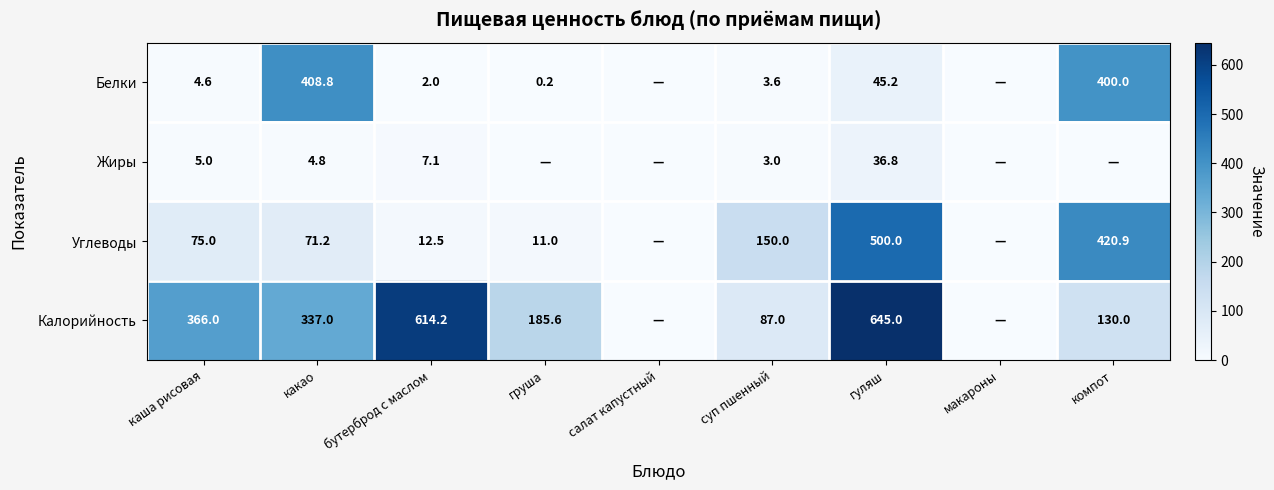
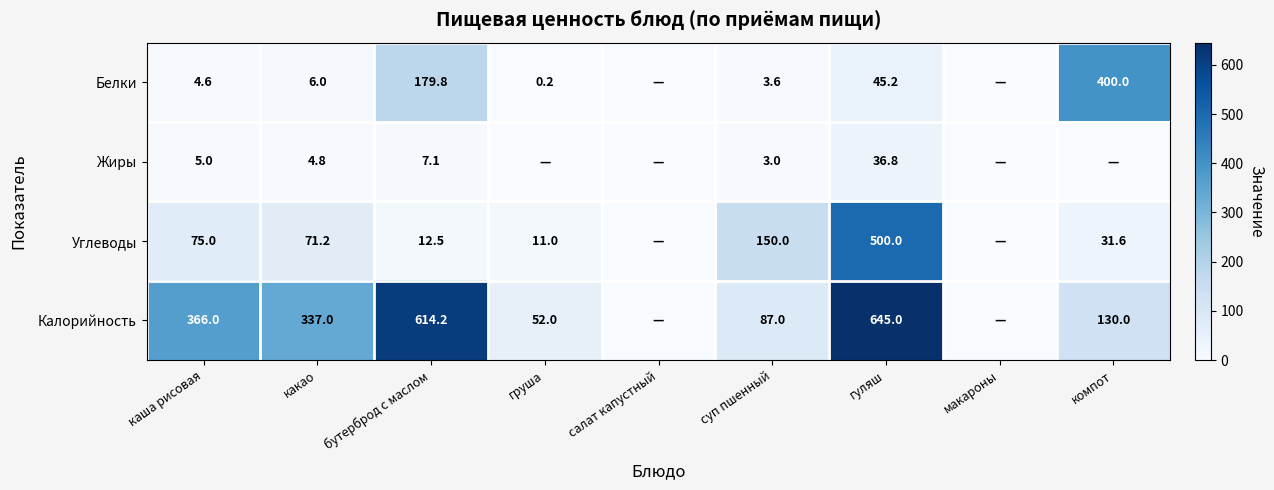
Белки, какао: 408.8 -> 6.0
Белки, бутерброд с маслом: 2.0 -> 179.8
Углеводы, компот: 420.9 -> 31.6
Калорийность, груша: 185.6 -> 52.0
